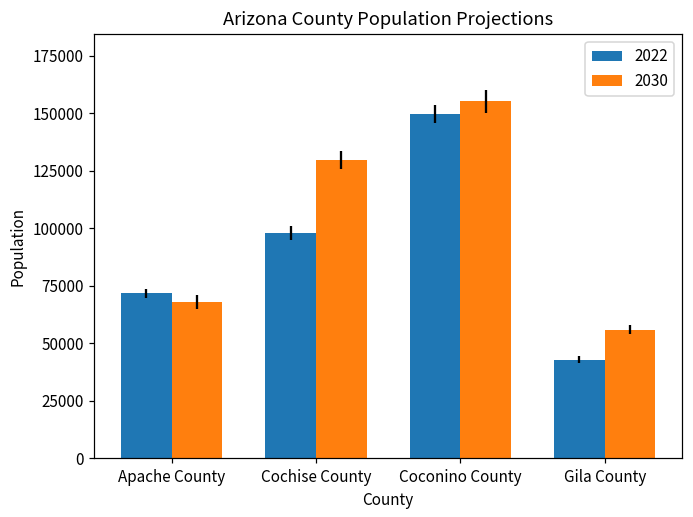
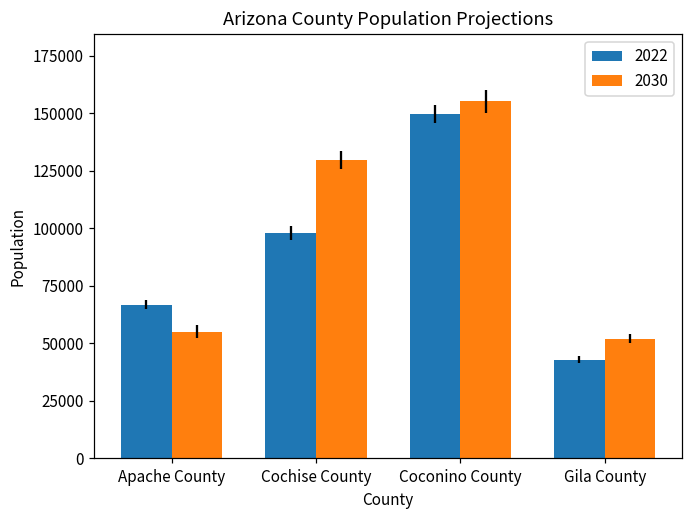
2022, Apache County: 72000 -> 67000
2030, Apache County: 68000 -> 55000
2030, Gila County: 56000 -> 52000
